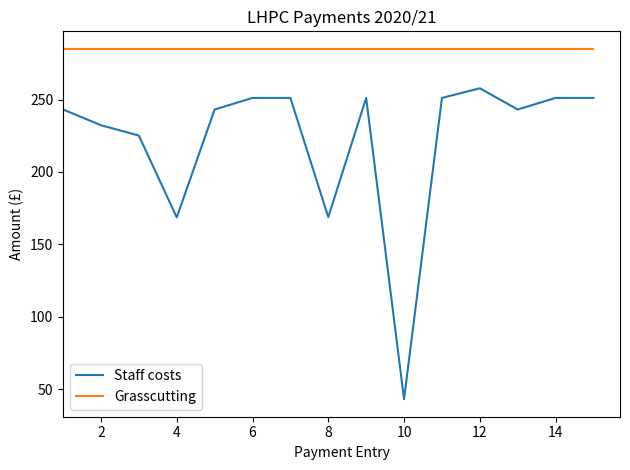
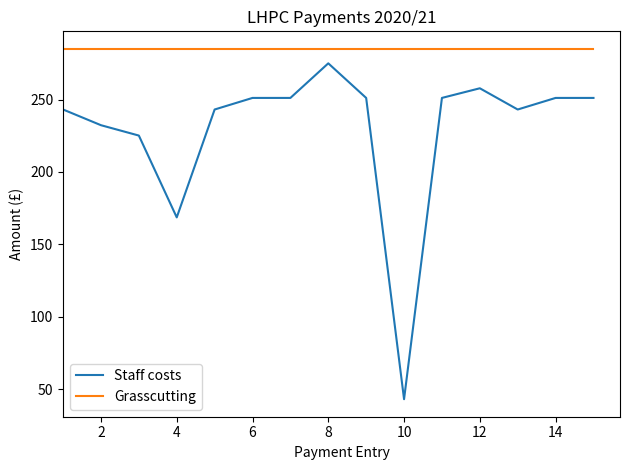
Staff costs, 8: 169 -> 275
